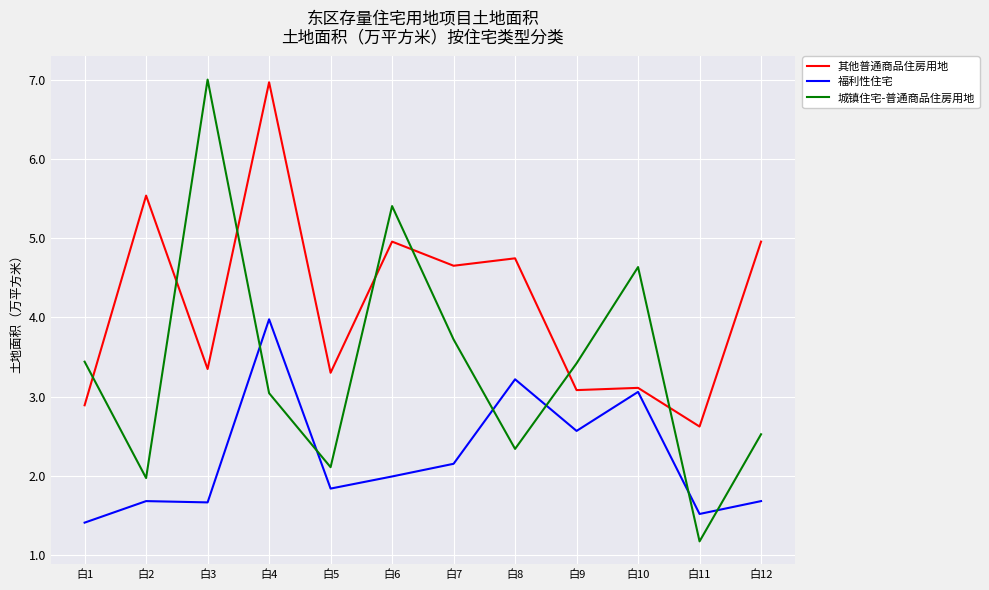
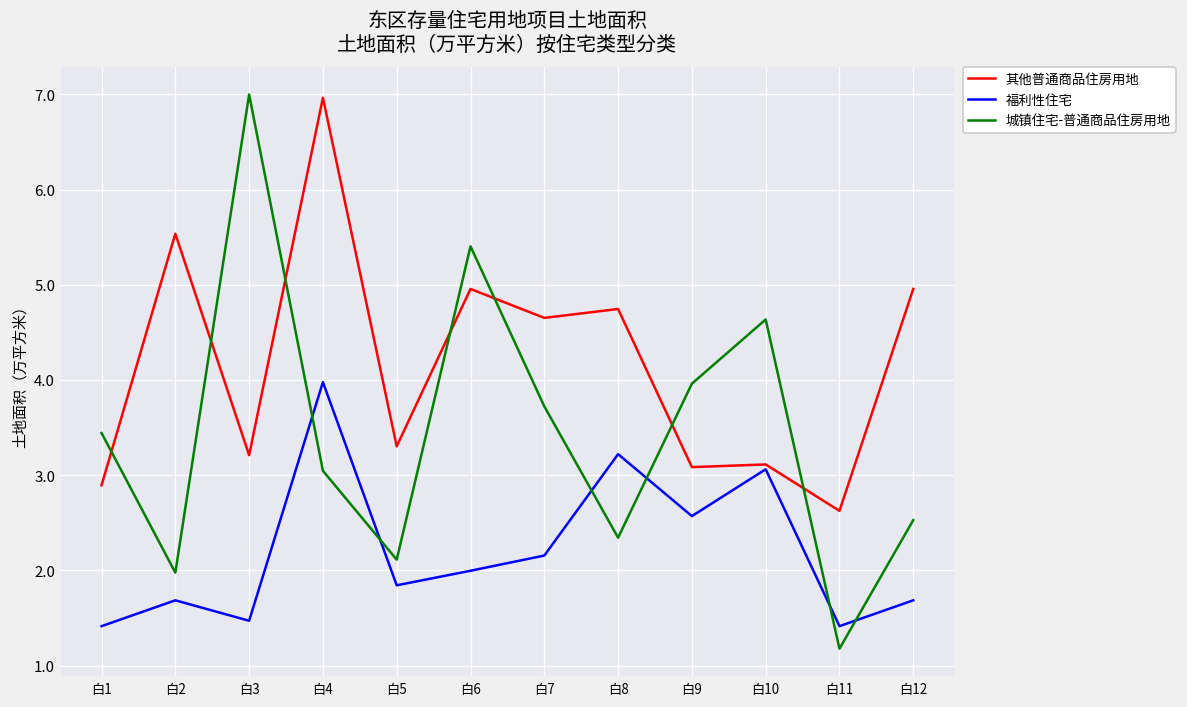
其他普通商品住房用地, 白3: 3.4 -> 3.2
福利性住宅, 白3: 1.7 -> 1.5
城镇住宅-普通商品住房用地, 白9: 3.4 -> 4.0
福利性住宅, 白11: 1.5 -> 1.4
